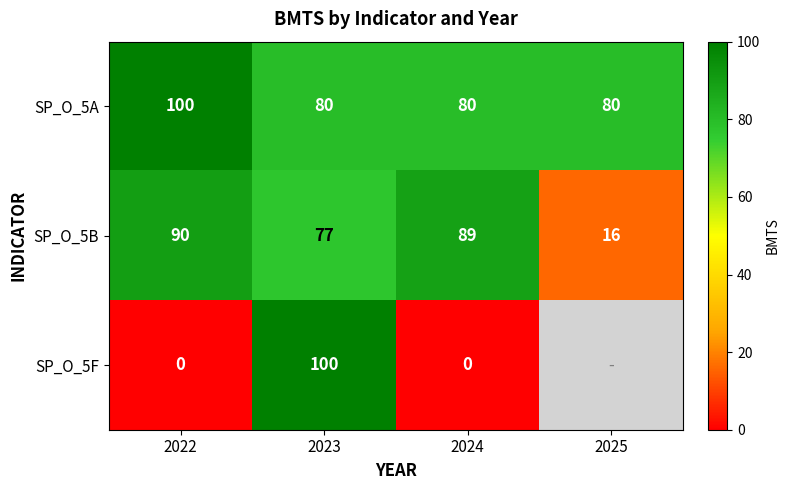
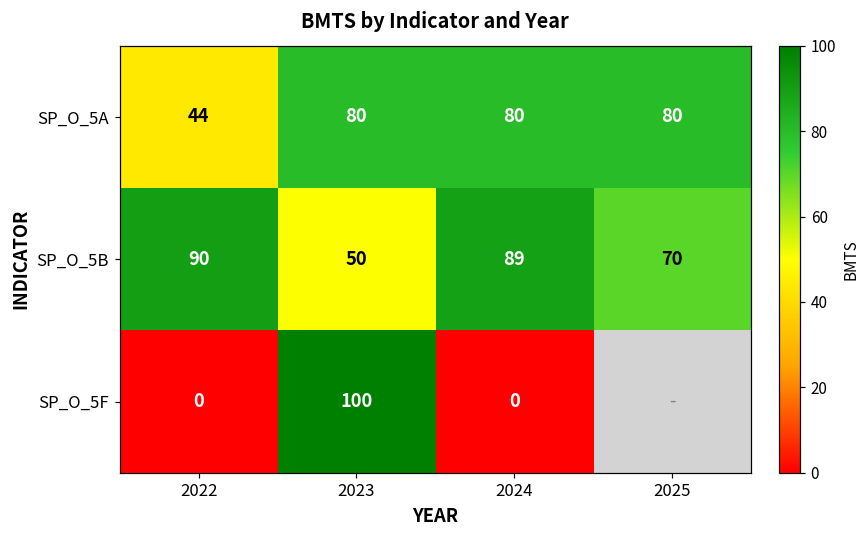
SP_O_5A, 2022: 100 -> 44
SP_O_5B, 2023: 77 -> 50
SP_O_5B, 2025: 16 -> 70
